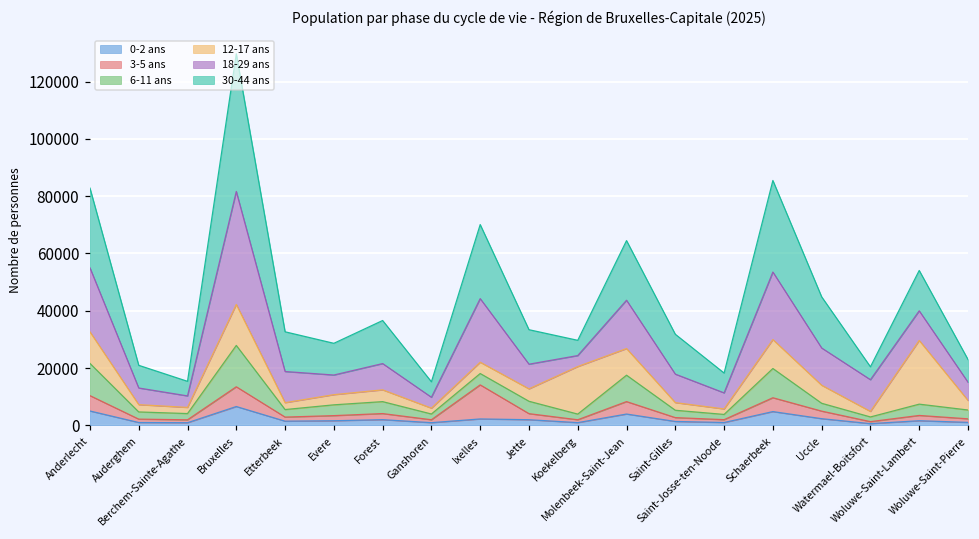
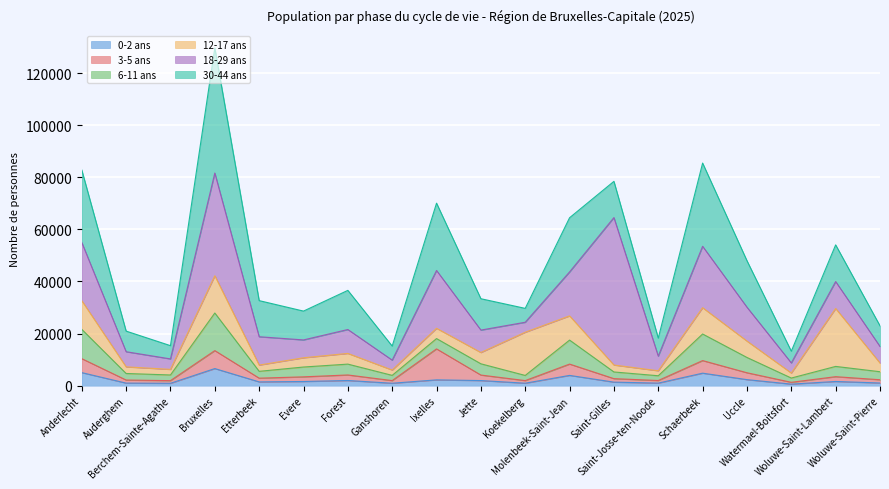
18-29 ans, Saint-Gilles: 10000 -> 57000
6-11 ans, Uccle: 3000 -> 6000
18-29 ans, Watermael-Boitsfort: 11000 -> 4000
